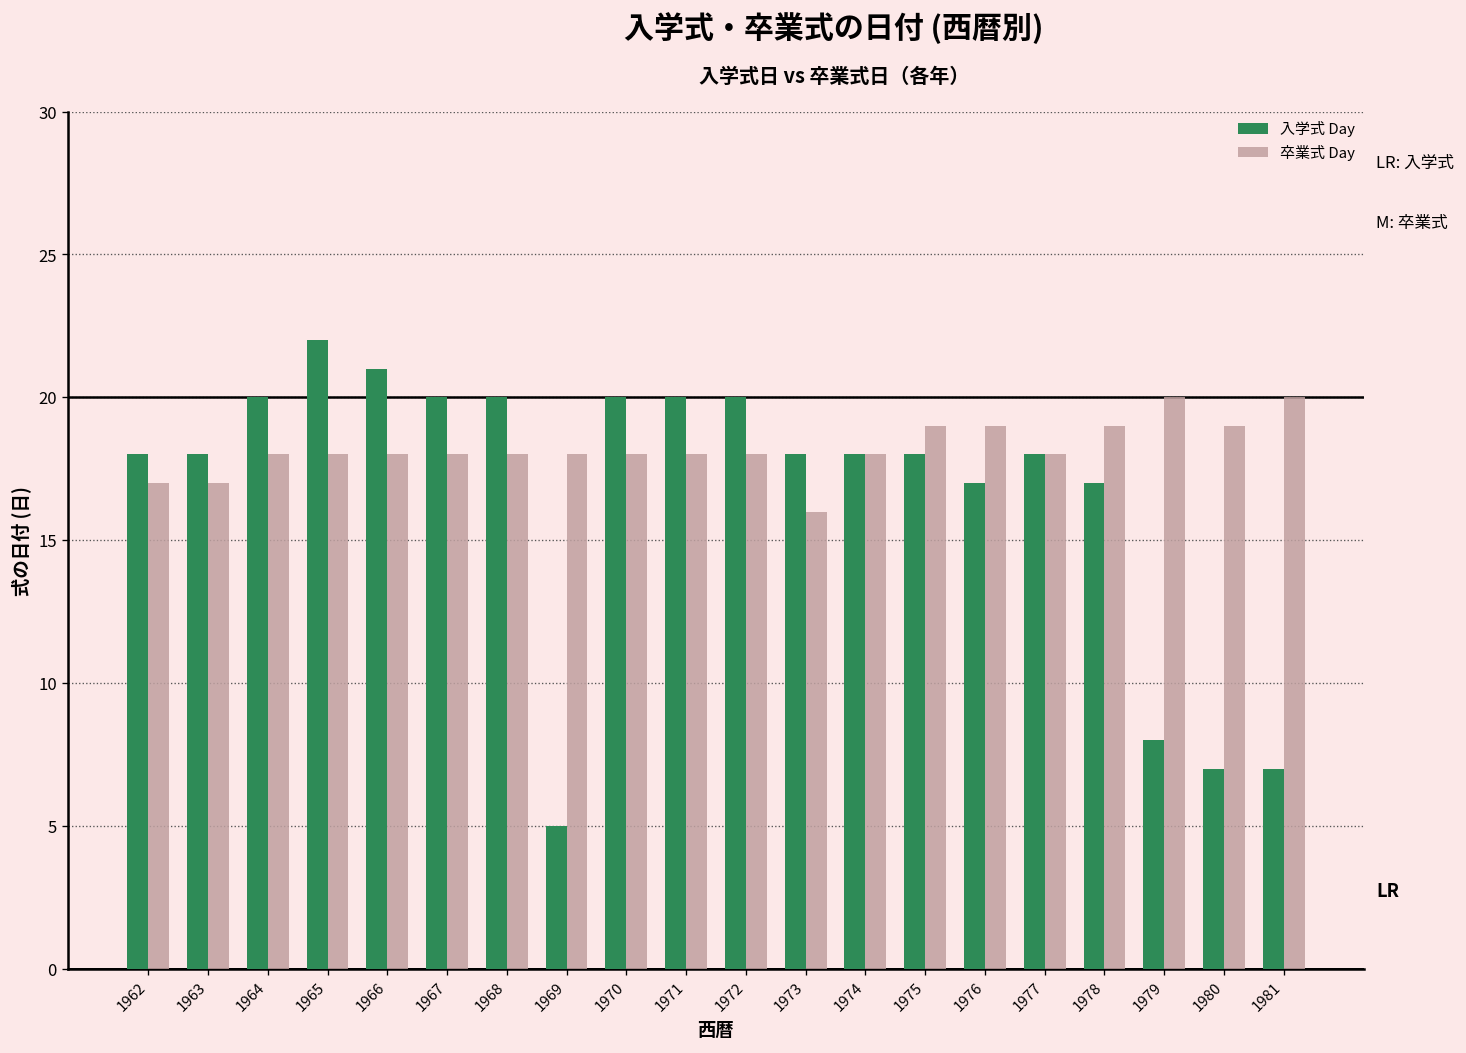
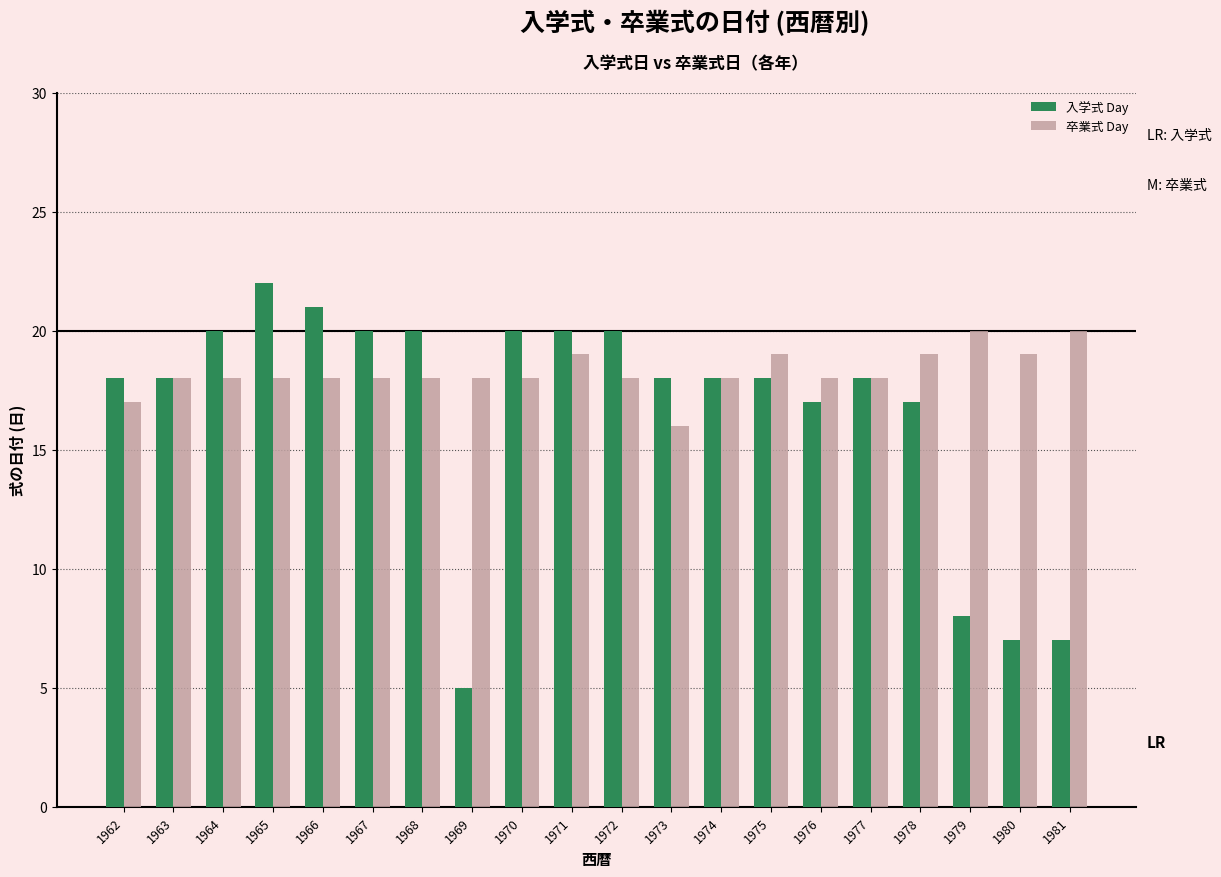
卒業式 Day, 1963: 17 -> 18
卒業式 Day, 1971: 18 -> 19
卒業式 Day, 1976: 19 -> 18
